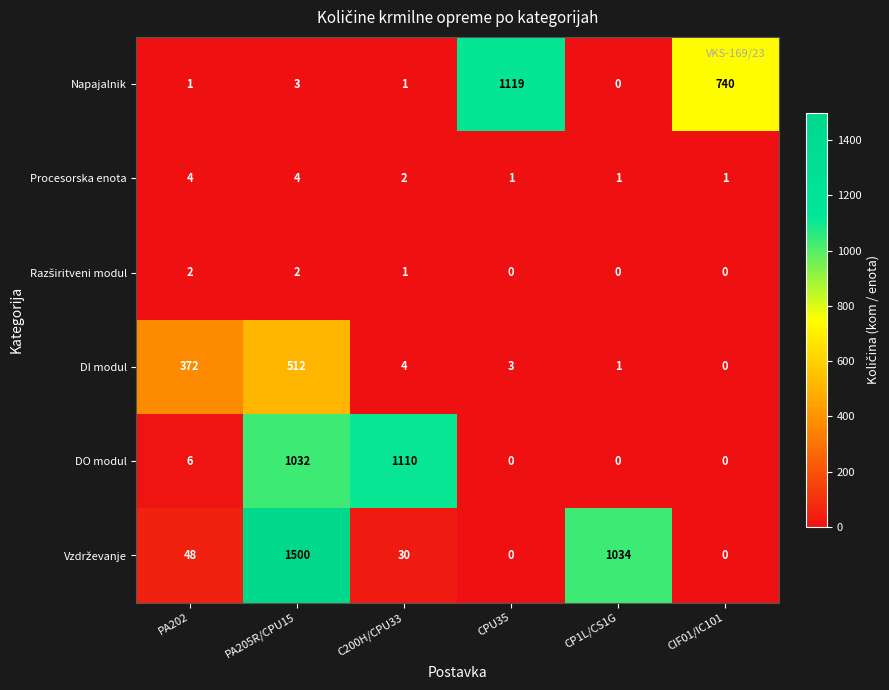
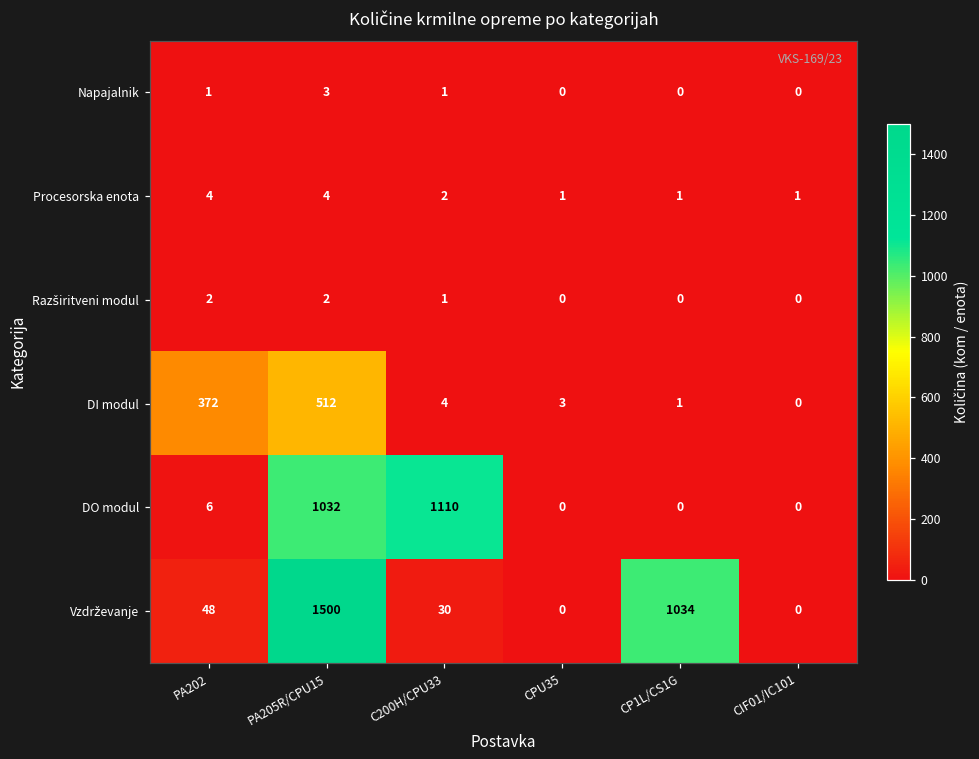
Napajalnik, CPU35: 1119 -> 0
Napajalnik, CIF01/IC101: 740 -> 0
